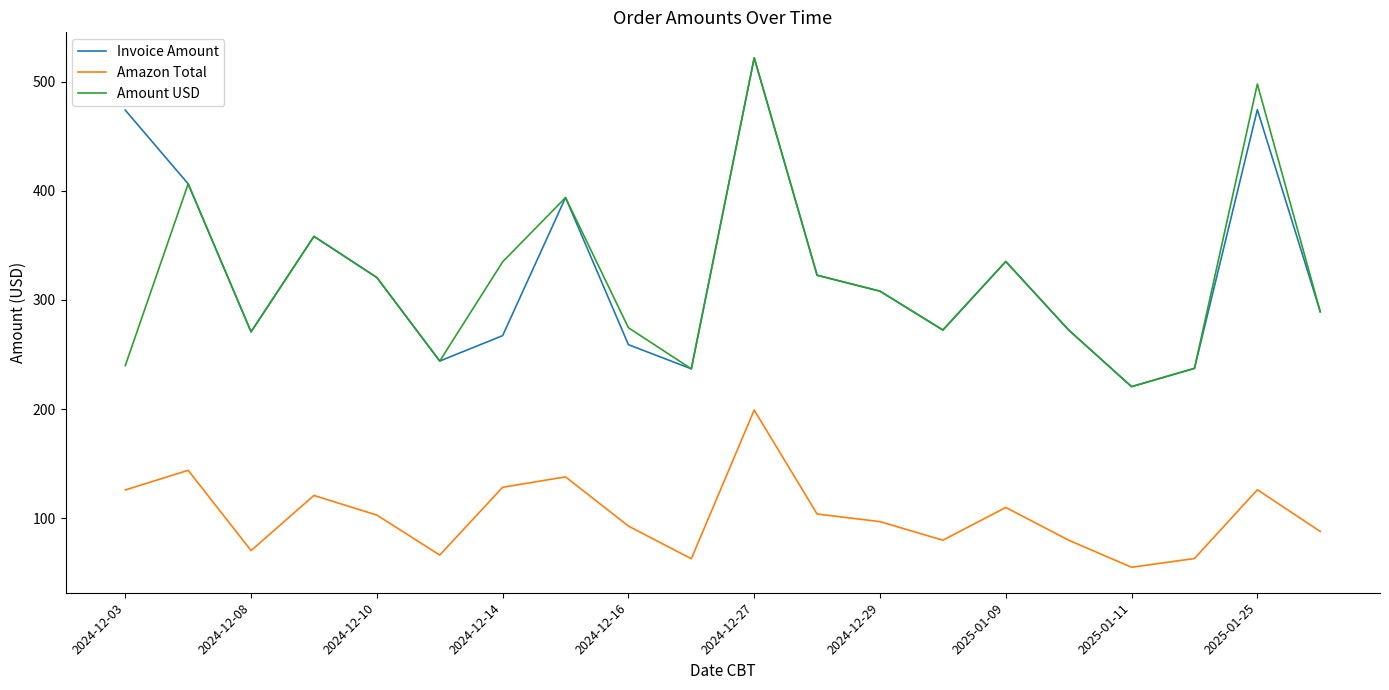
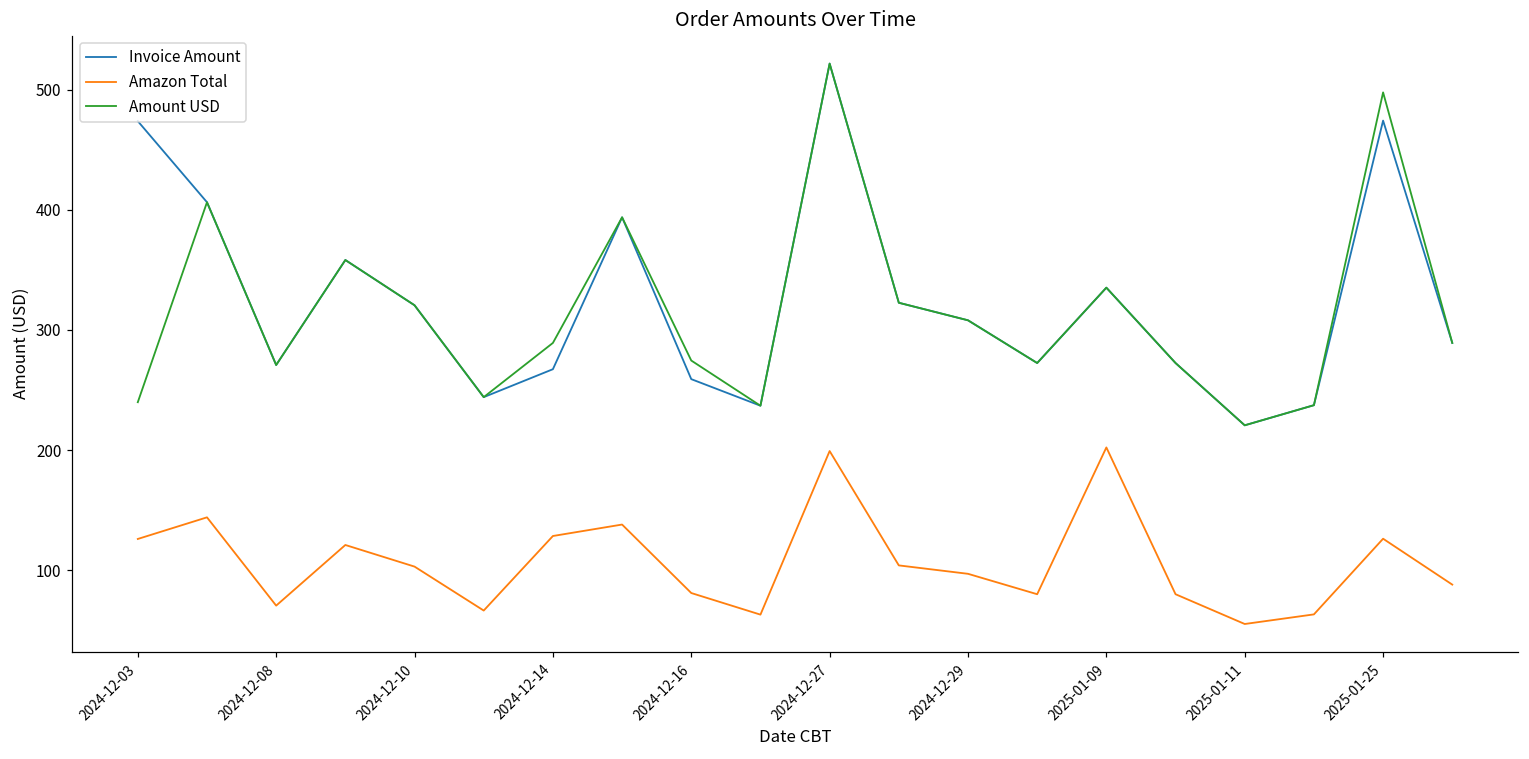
Amount USD, 2024-12-14: 335 -> 289
Amazon Total, 2024-12-16: 93 -> 81
Amazon Total, 2025-01-09: 110 -> 202
